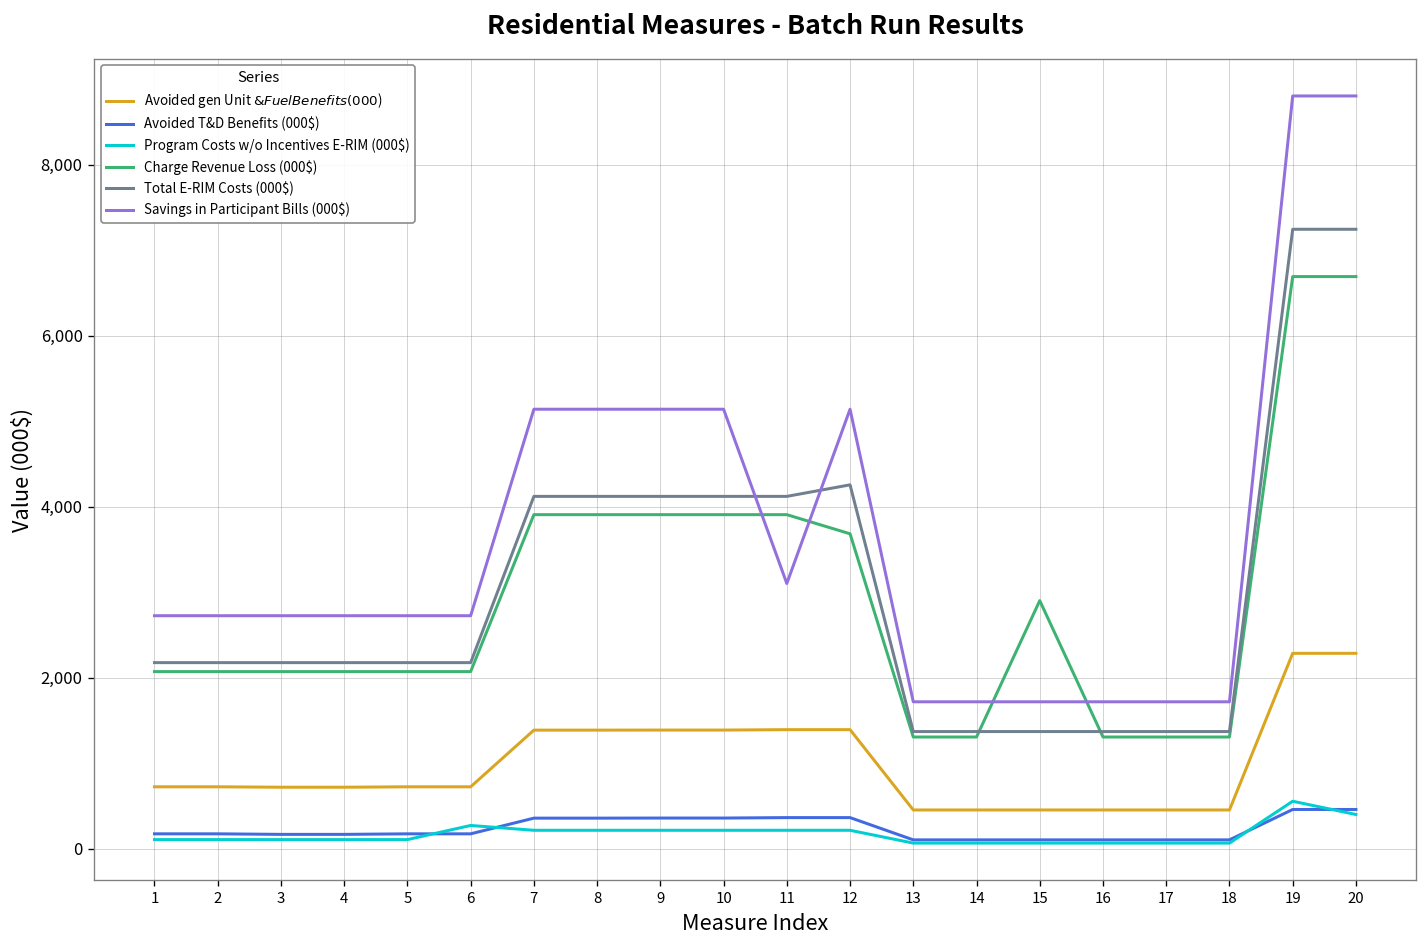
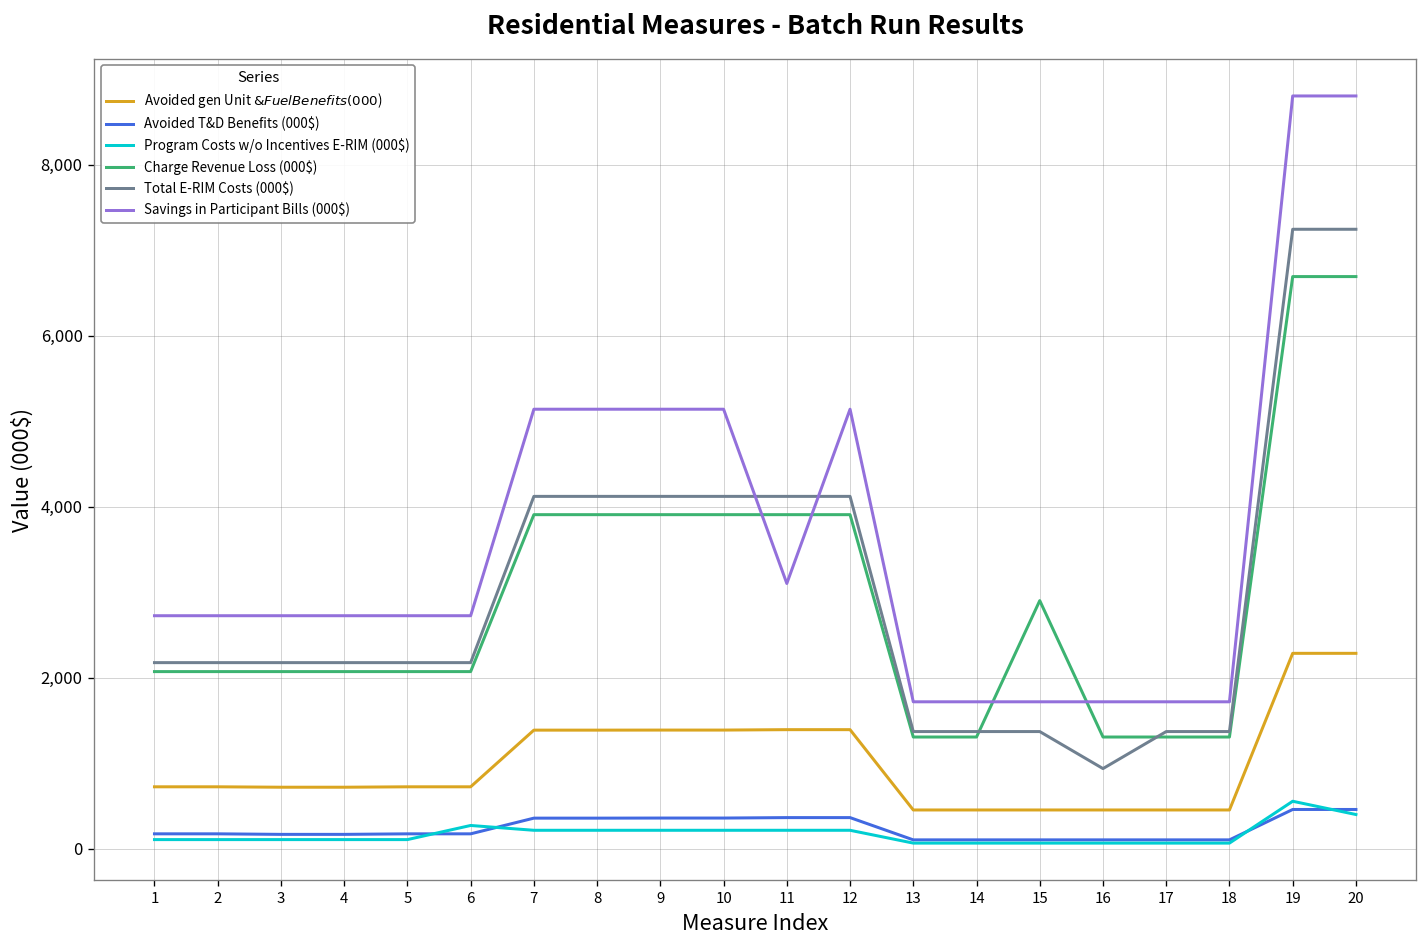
Charge Revenue Loss (000$), 12: 3,700 -> 3,900
Total E-RIM Costs (000$), 12: 4,300 -> 4,100
Total E-RIM Costs (000$), 16: 1,400 -> 900
